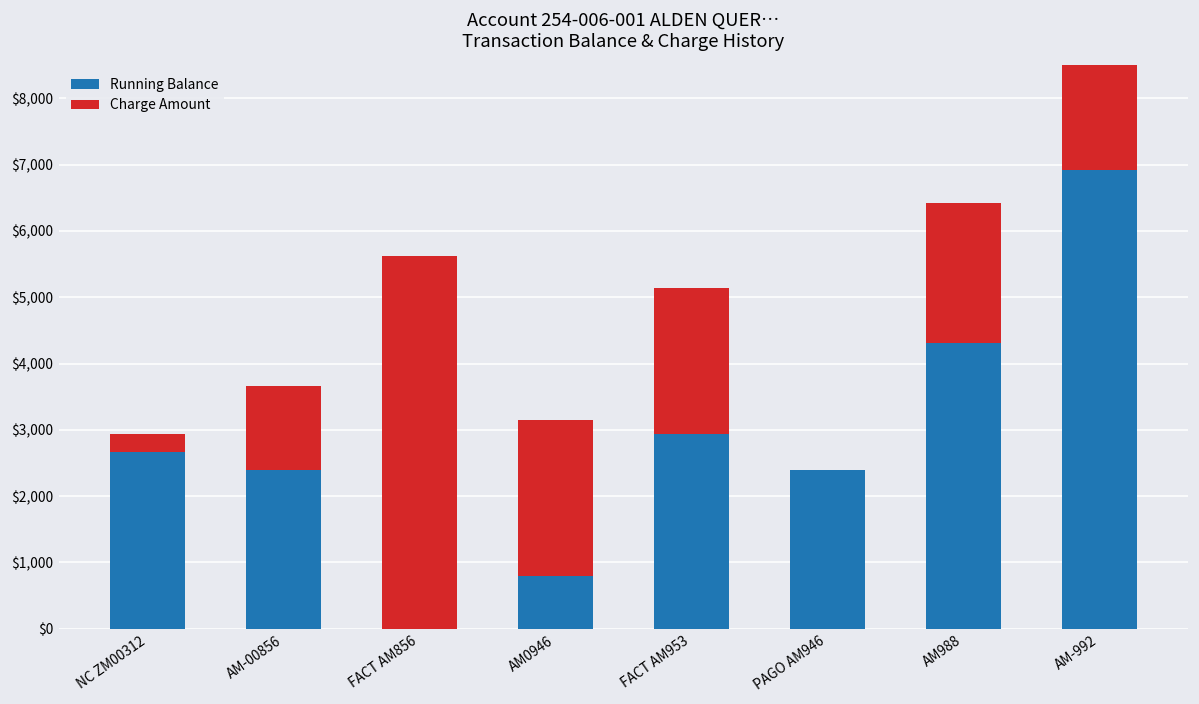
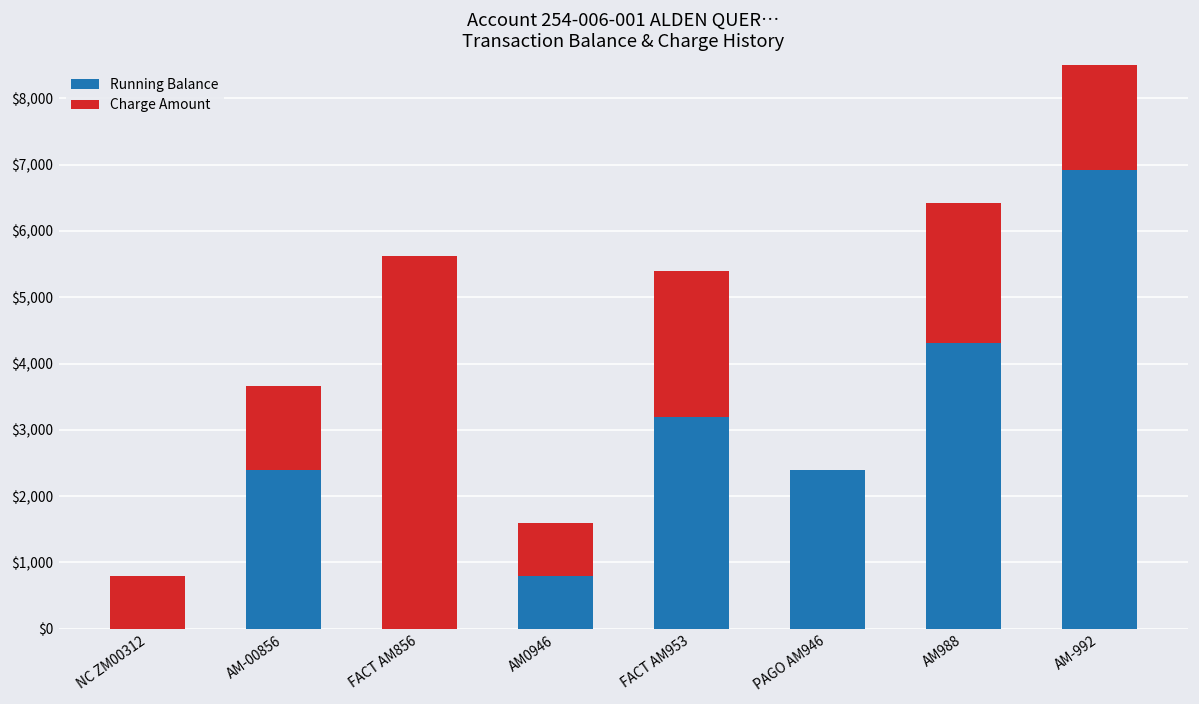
Running Balance, NC ZM00312: $2,700 -> $0
Charge Amount, NC ZM00312: $300 -> $800
Charge Amount, AM0946: $2,300 -> $800
Running Balance, FACT AM953: $2,900 -> $3,200
